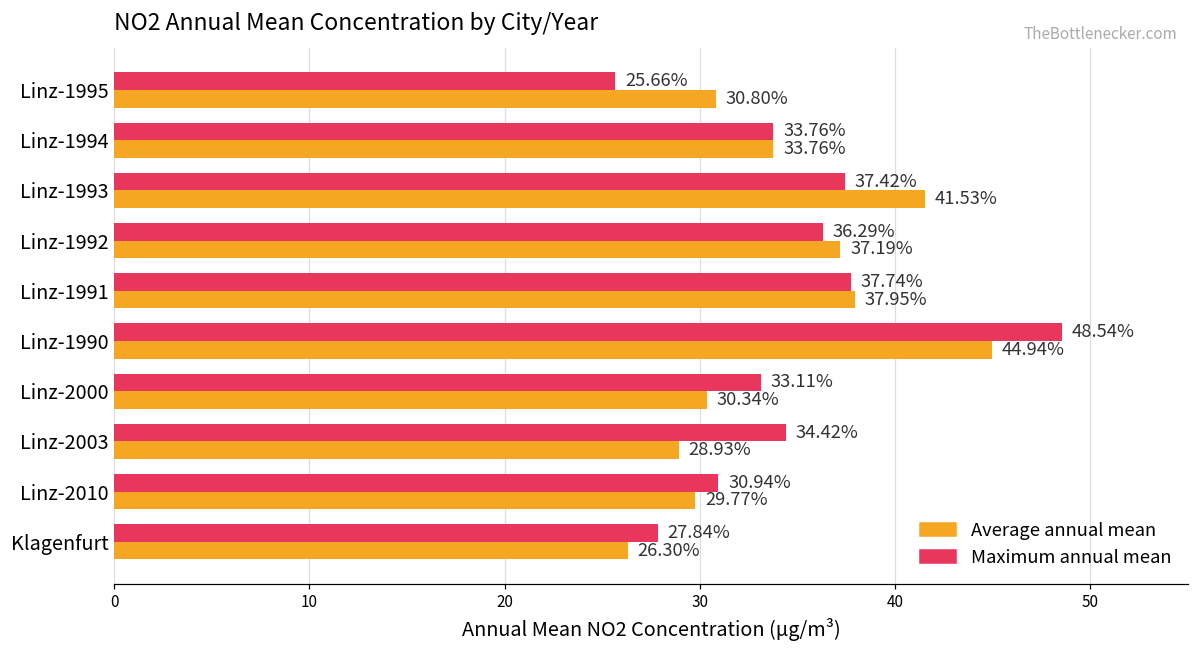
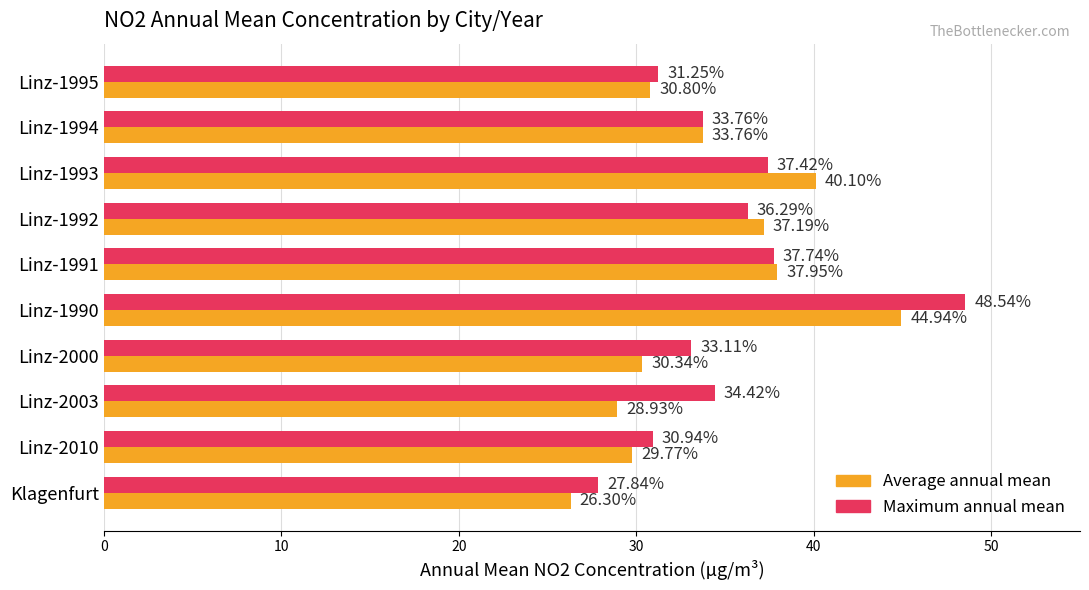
Maximum annual mean, Linz-1995: 25.66% -> 31.25%
Average annual mean, Linz-1993: 41.53% -> 40.10%
